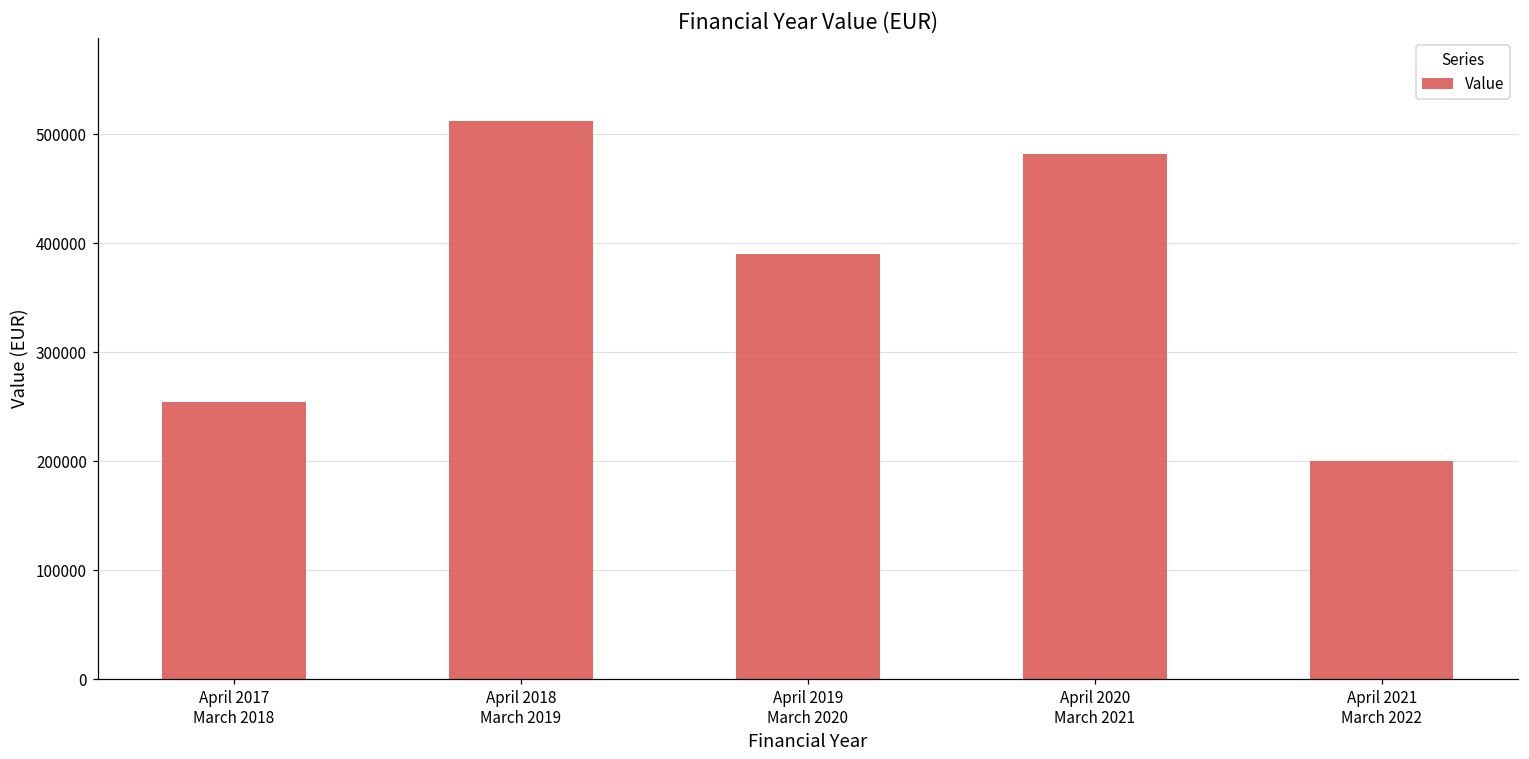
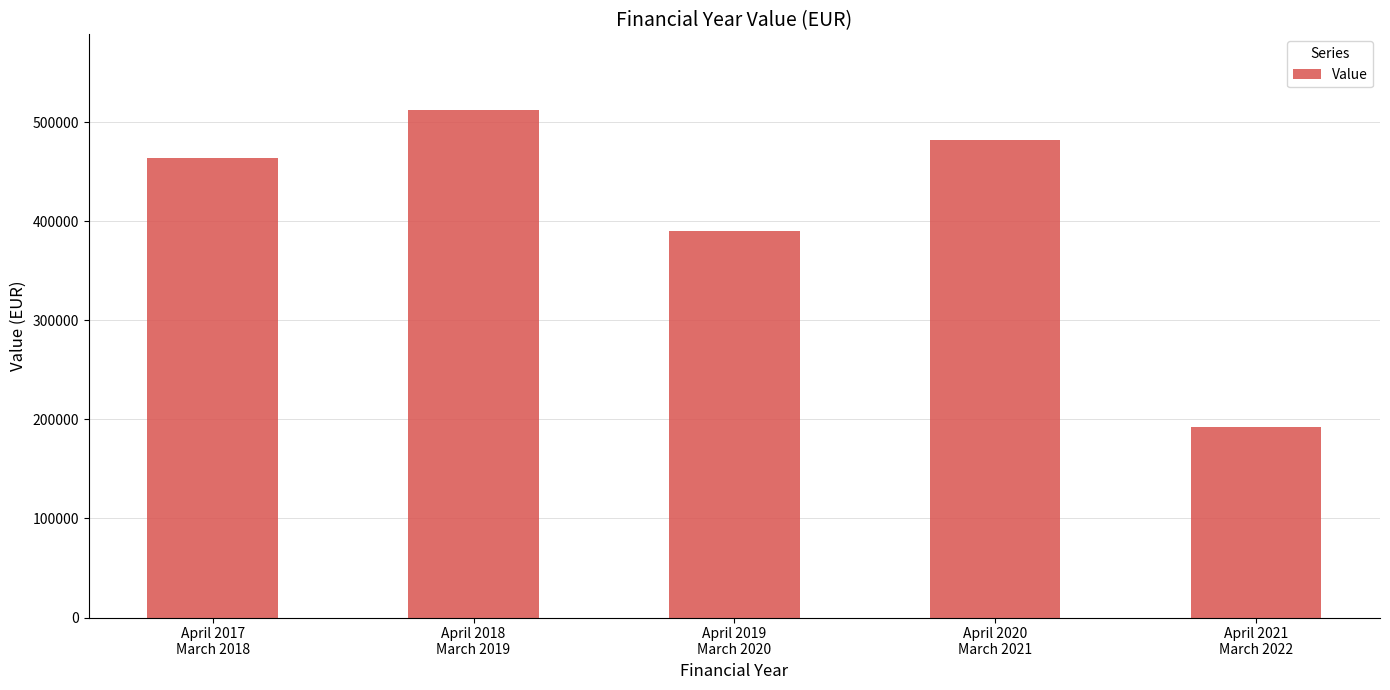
April 2017 March 2018: 250000 -> 460000
April 2021 March 2022: 200000 -> 190000
